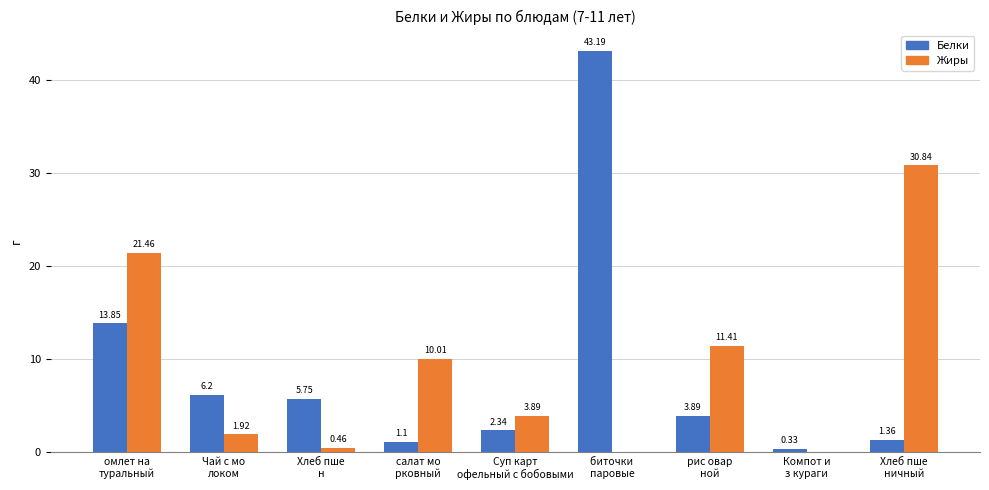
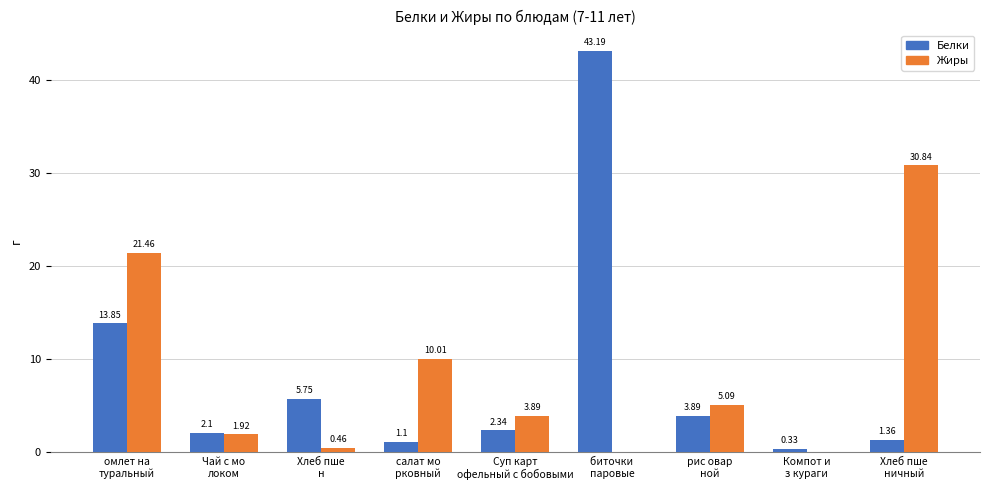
Белки, Чай с мо локом: 6.2 -> 2.1
Жиры, рис овар ной: 11.41 -> 5.09
